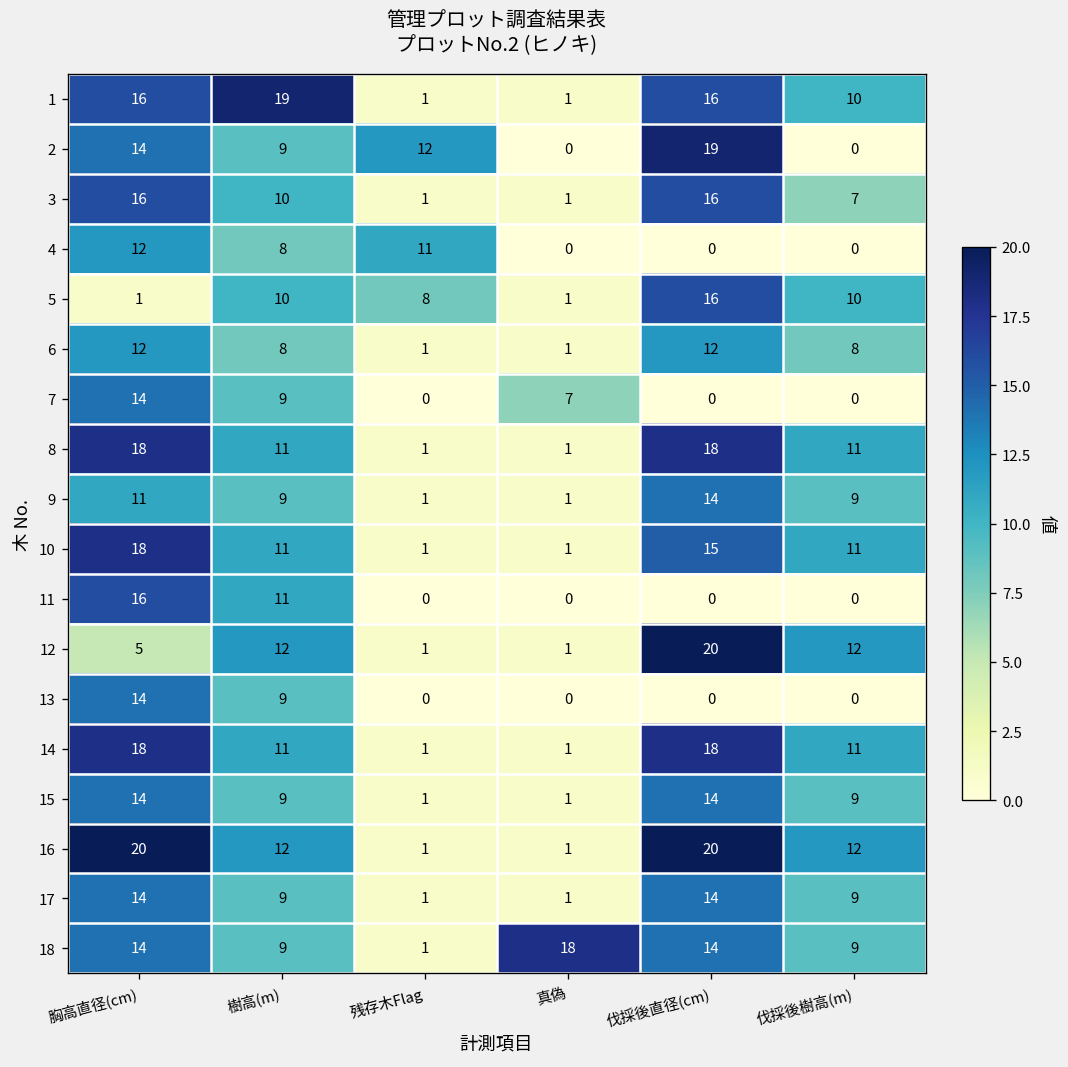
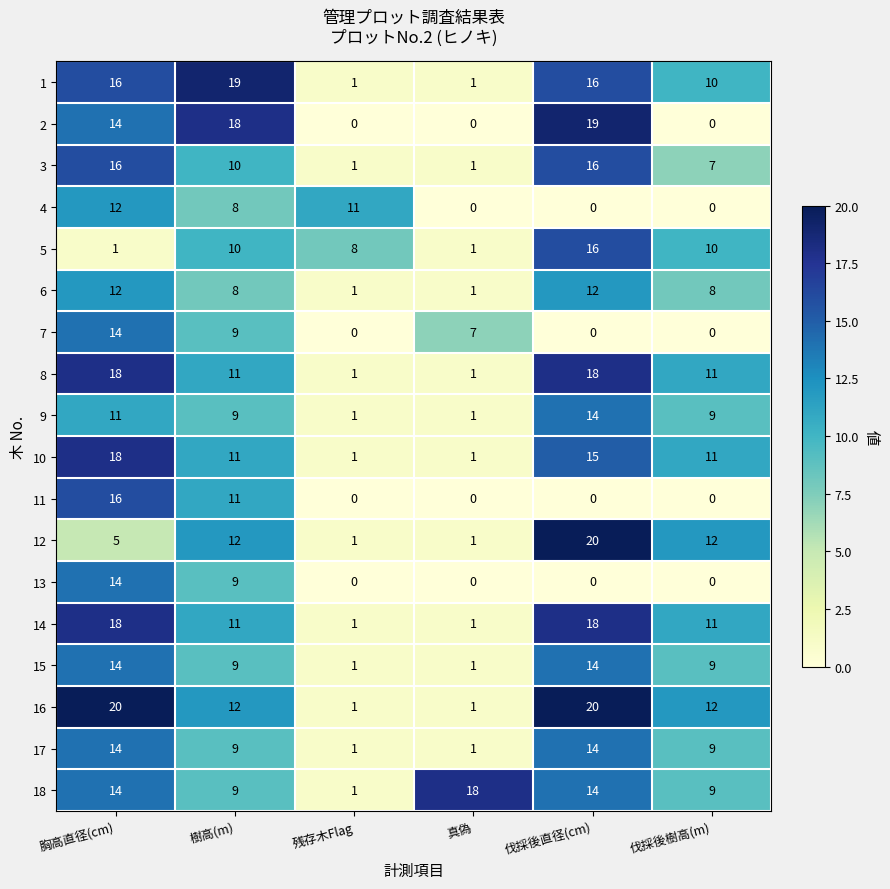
2, 樹高(m): 9 -> 18
2, 残存木Flag: 12 -> 0
